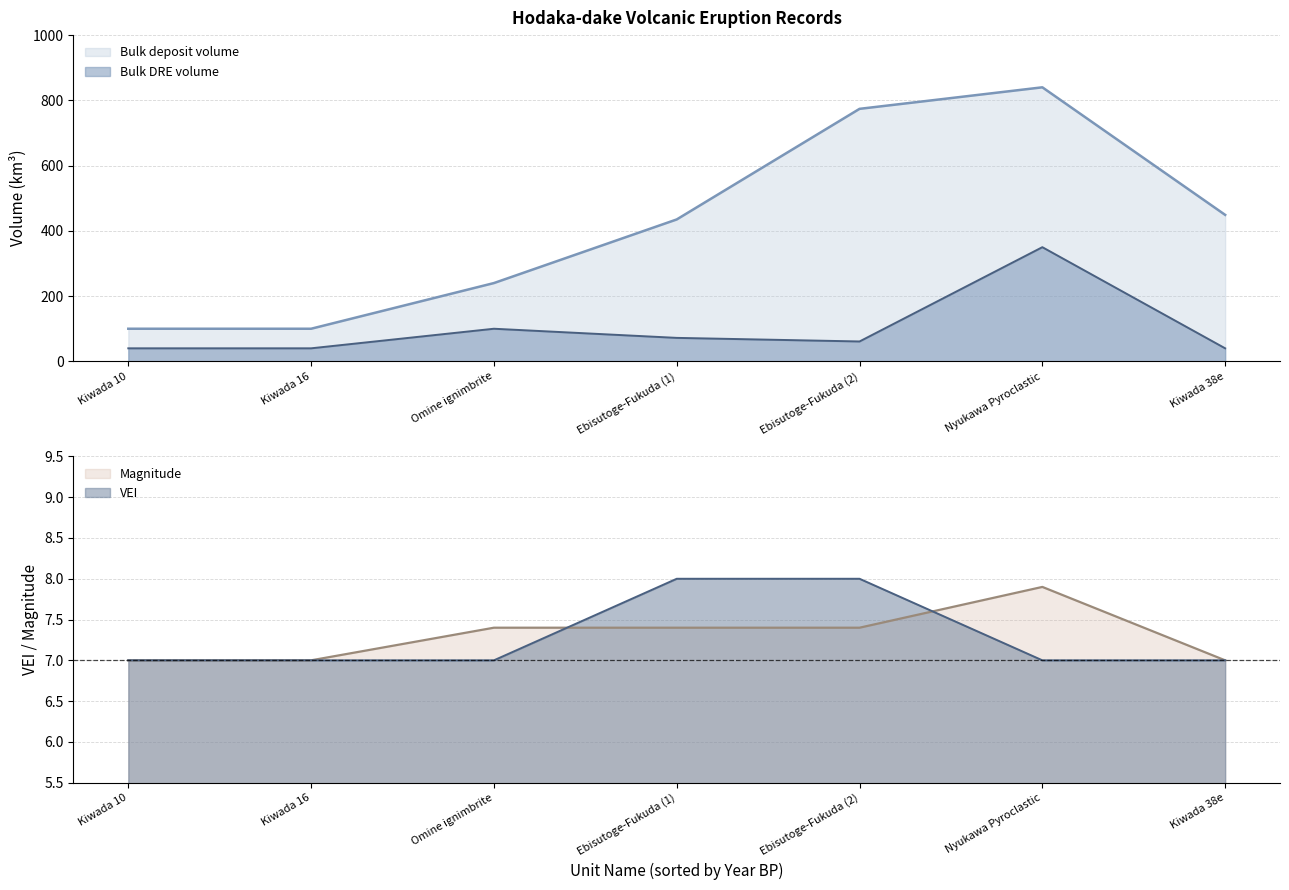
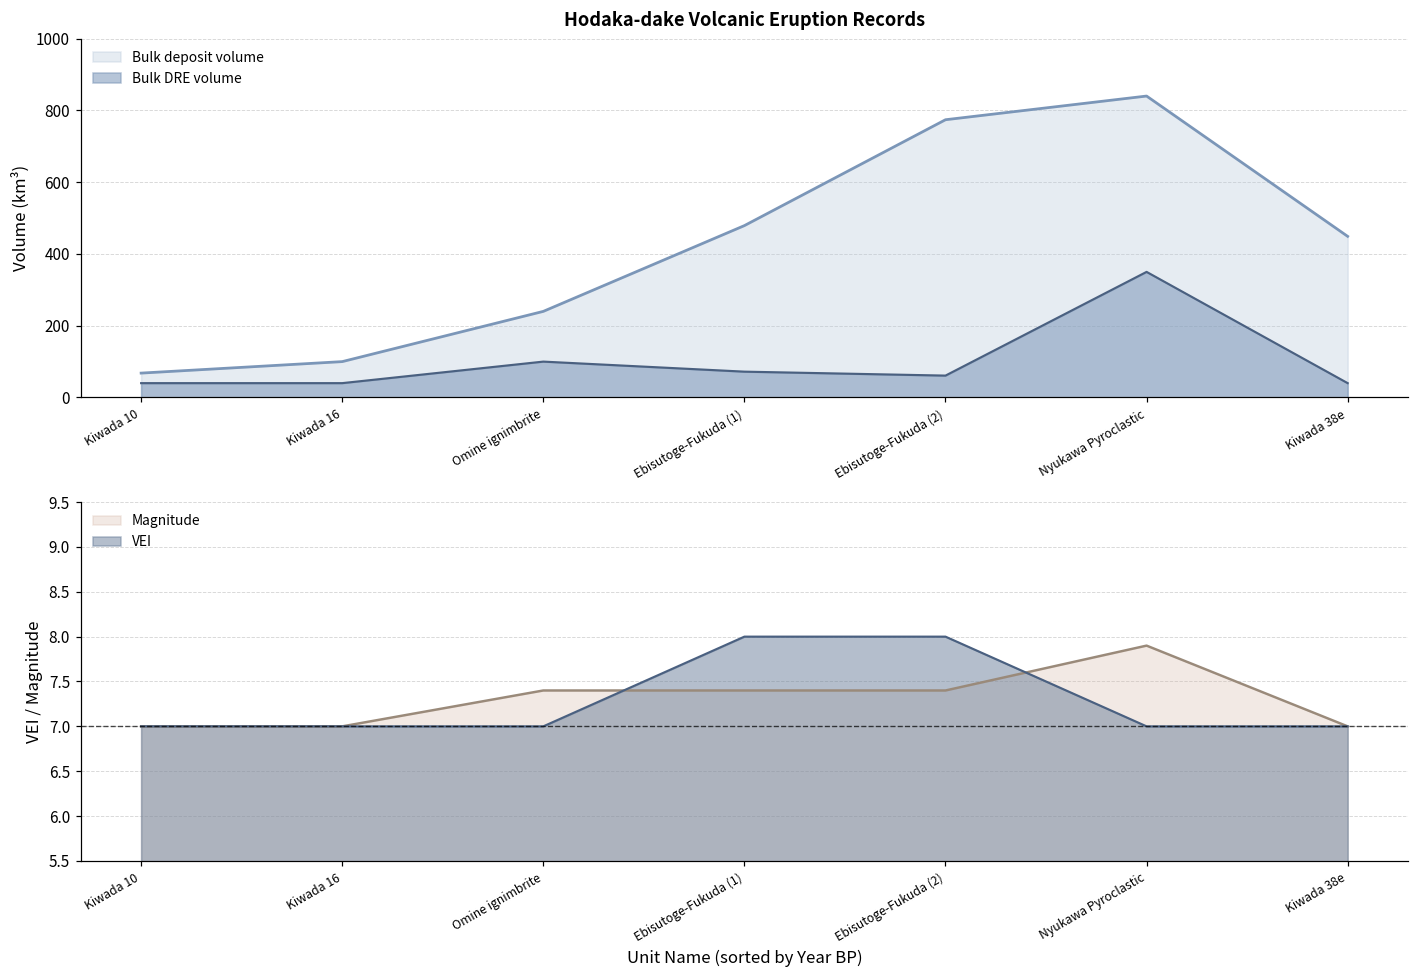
Hodaka-dake Volcanic Eruption Records, Bulk deposit volume, Kiwada 10: 100 -> 70
Hodaka-dake Volcanic Eruption Records, Bulk deposit volume, Ebisutoge-Fukuda (1): 440 -> 480
